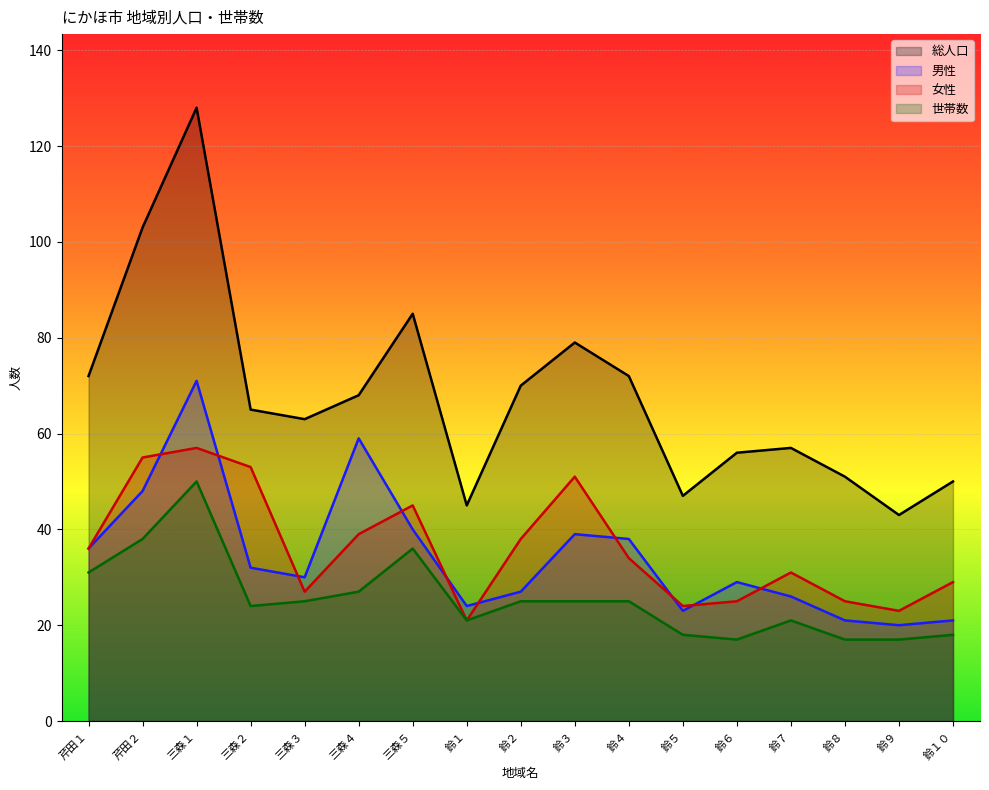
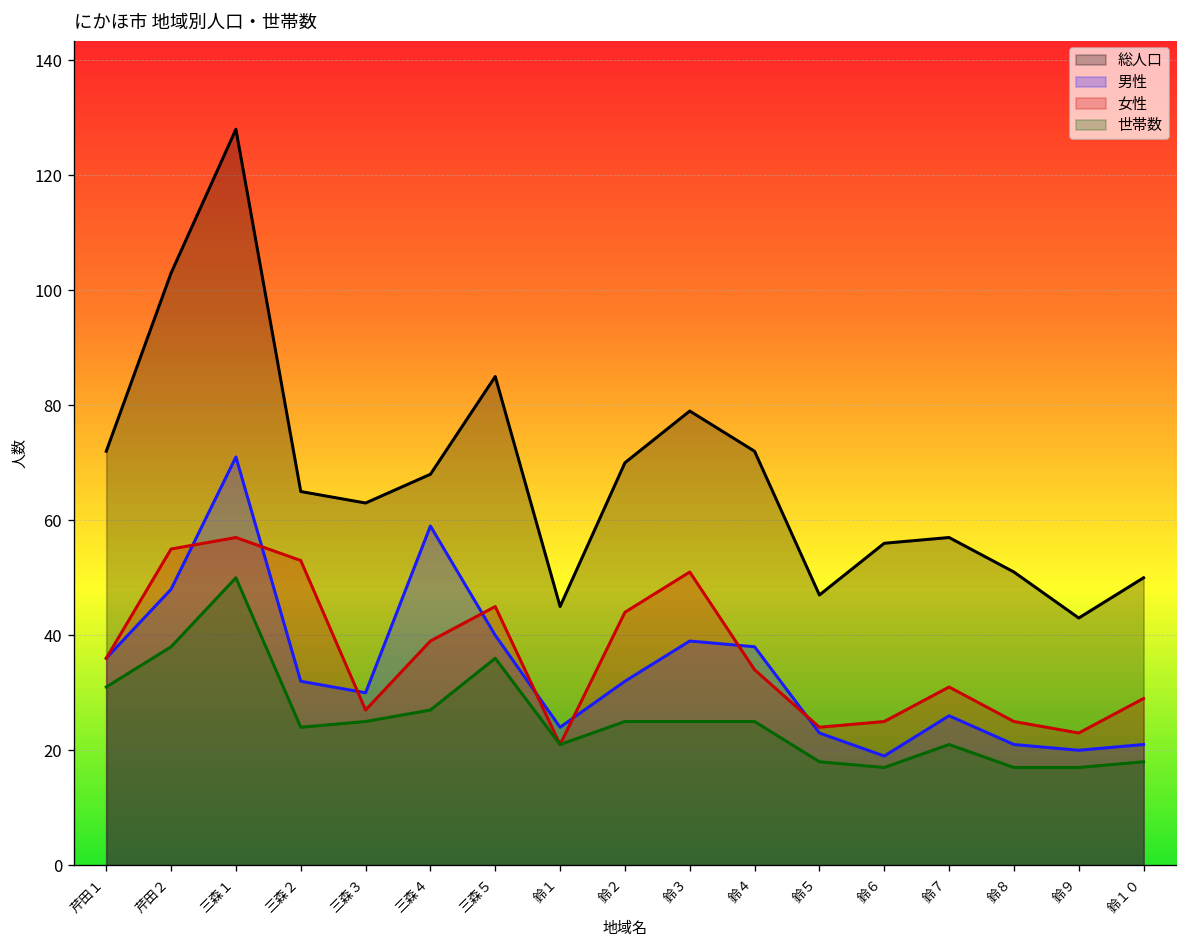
男性, 鈴２: 27 -> 32
女性, 鈴２: 38 -> 44
男性, 鈴６: 29 -> 19
